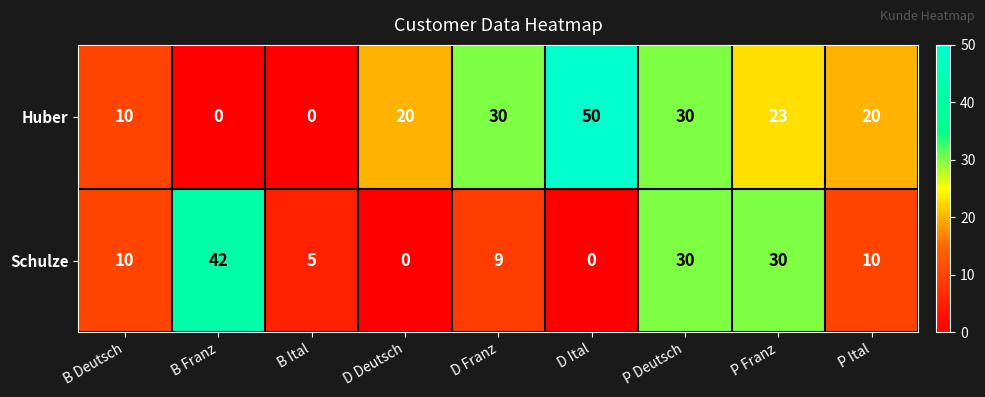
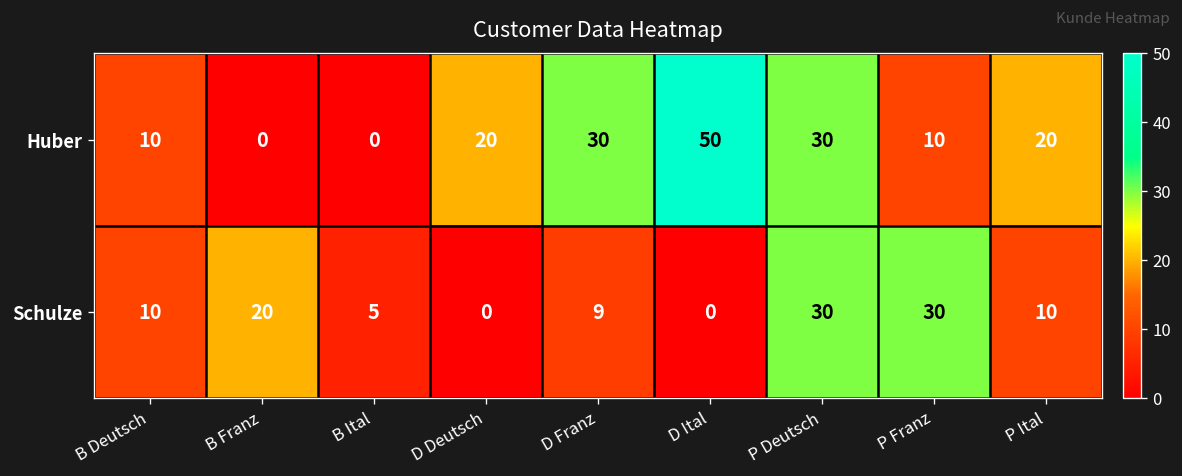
Huber, P Franz: 23 -> 10
Schulze, B Franz: 42 -> 20
